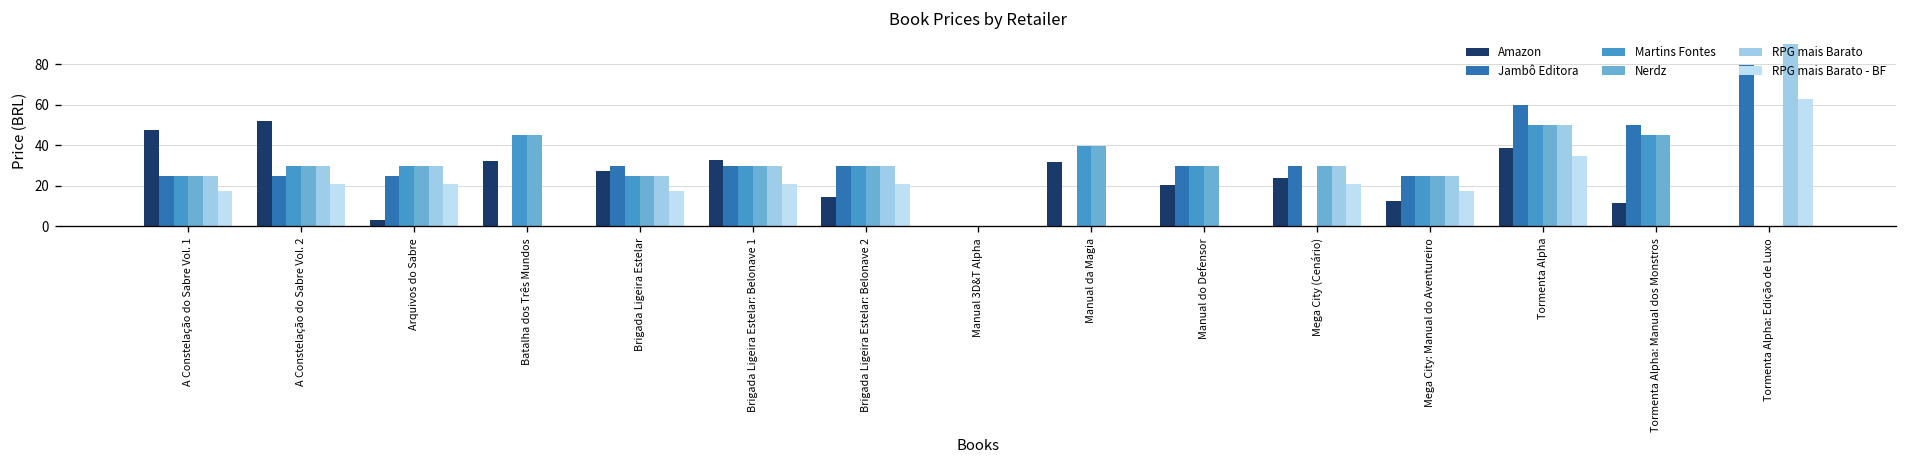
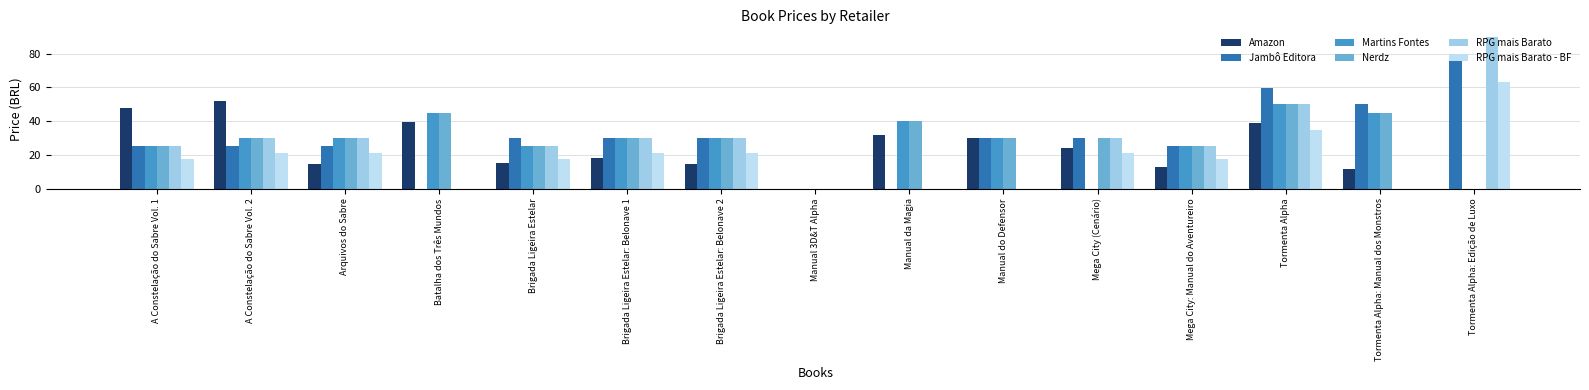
Amazon, Arquivos do Sabre: 3 -> 14
Amazon, Batalha dos Três Mundos: 32 -> 39
Amazon, Brigada Ligeira Estelar: 27 -> 15
Amazon, Brigada Ligeira Estelar: Belonave 1: 33 -> 18
Amazon, Manual do Defensor: 20 -> 30
